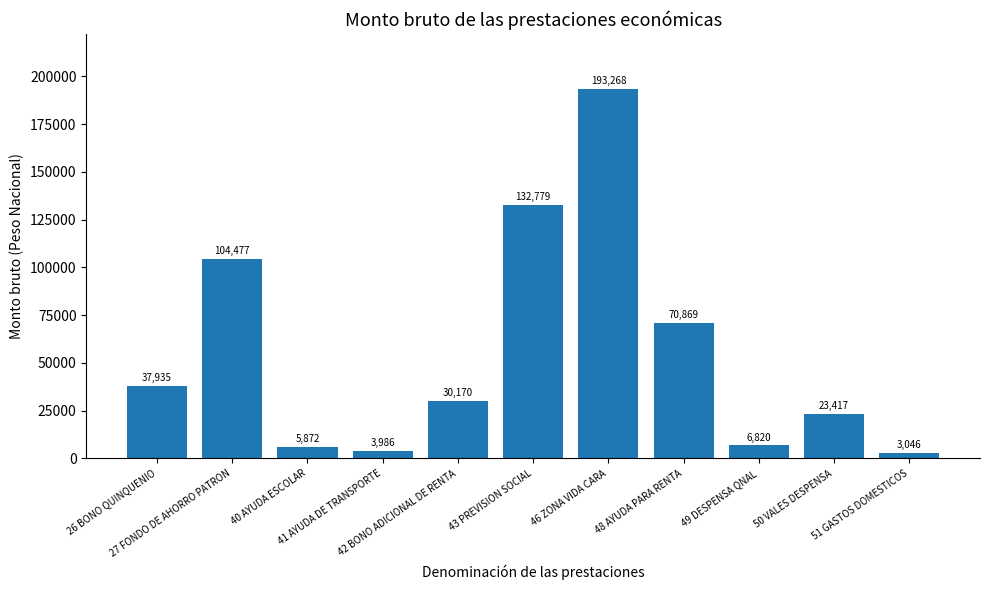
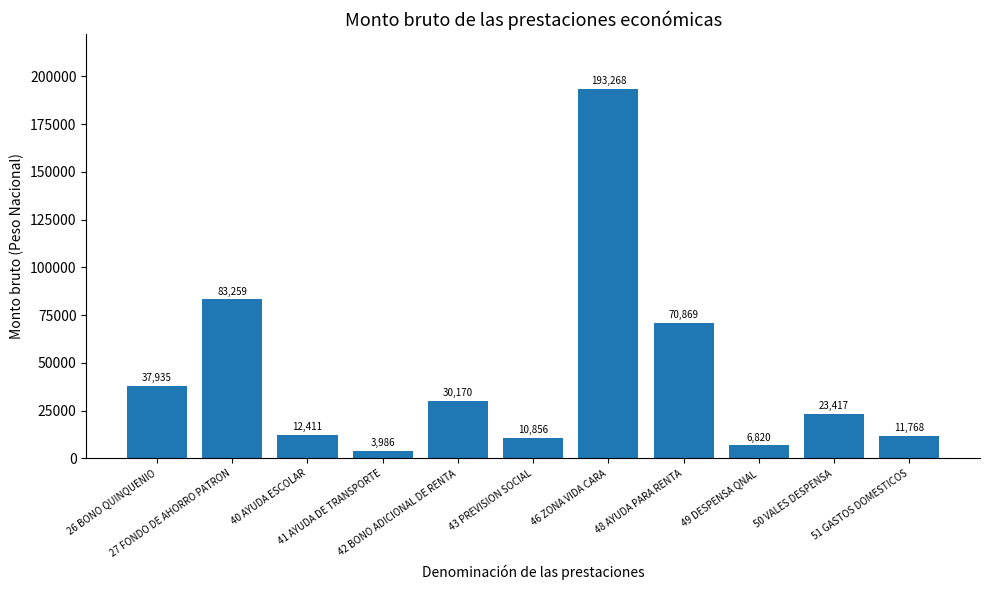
27 FONDO DE AHORRO PATRON: 104,477 -> 83,259
40 AYUDA ESCOLAR: 5,872 -> 12,411
43 PREVISION SOCIAL: 132,779 -> 10,856
51 GASTOS DOMESTICOS: 3,046 -> 11,768
